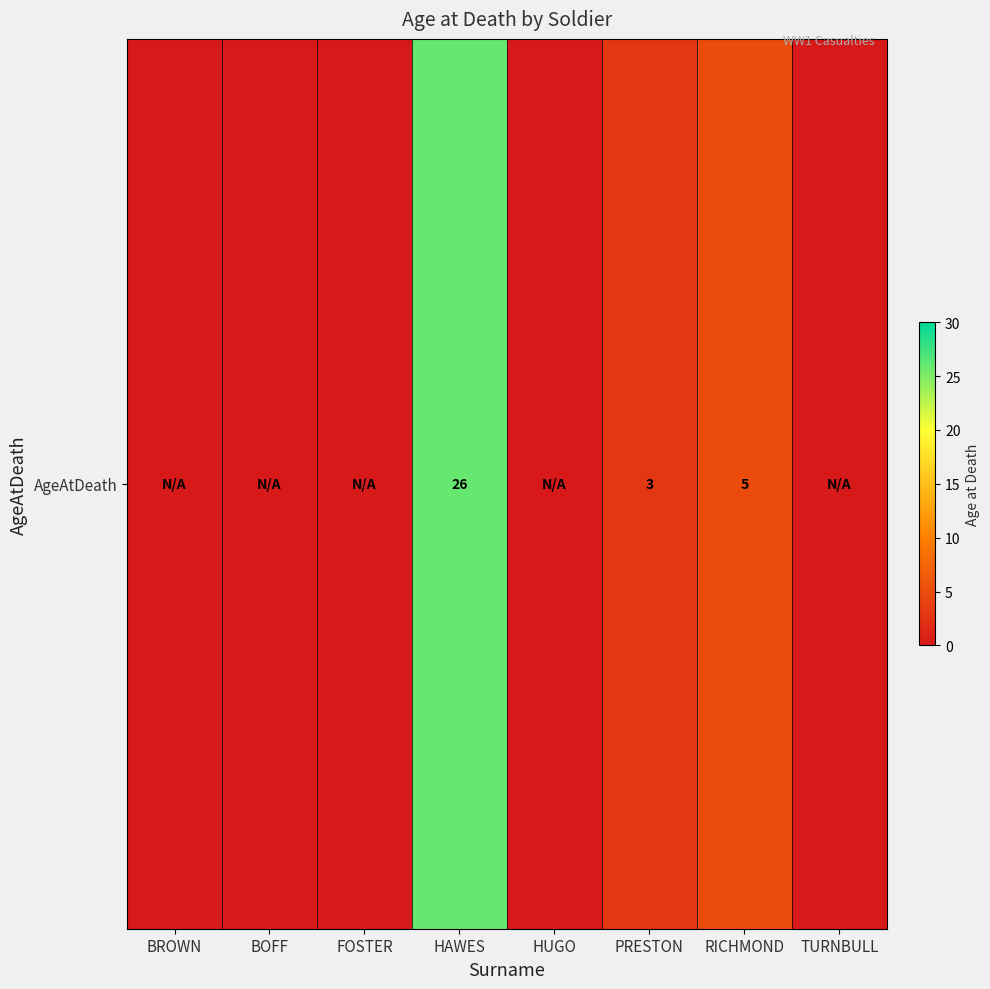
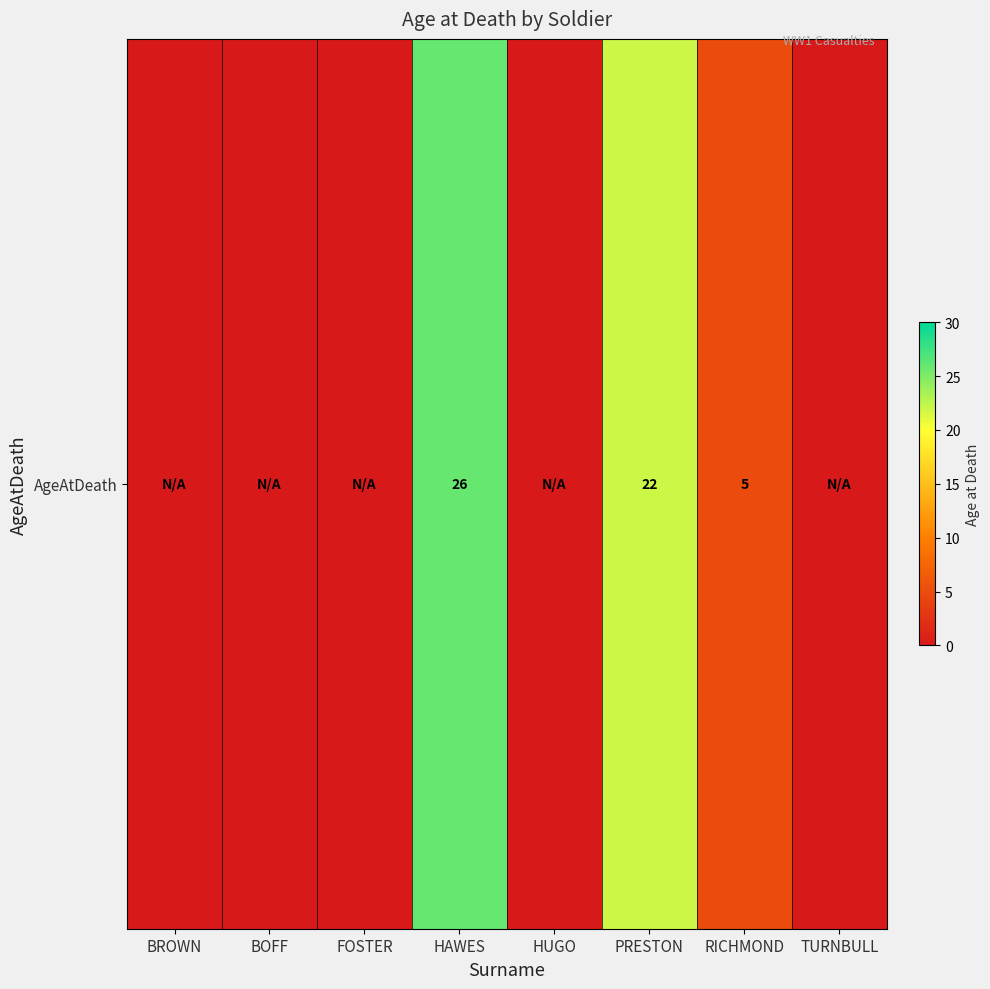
AgeAtDeath, PRESTON: 3 -> 22
